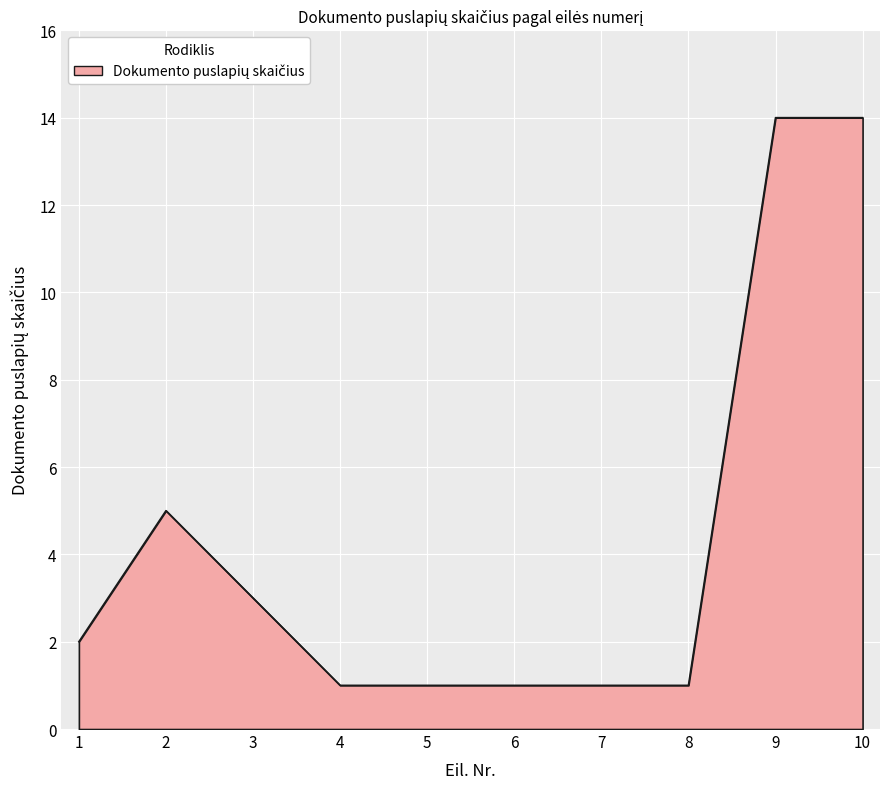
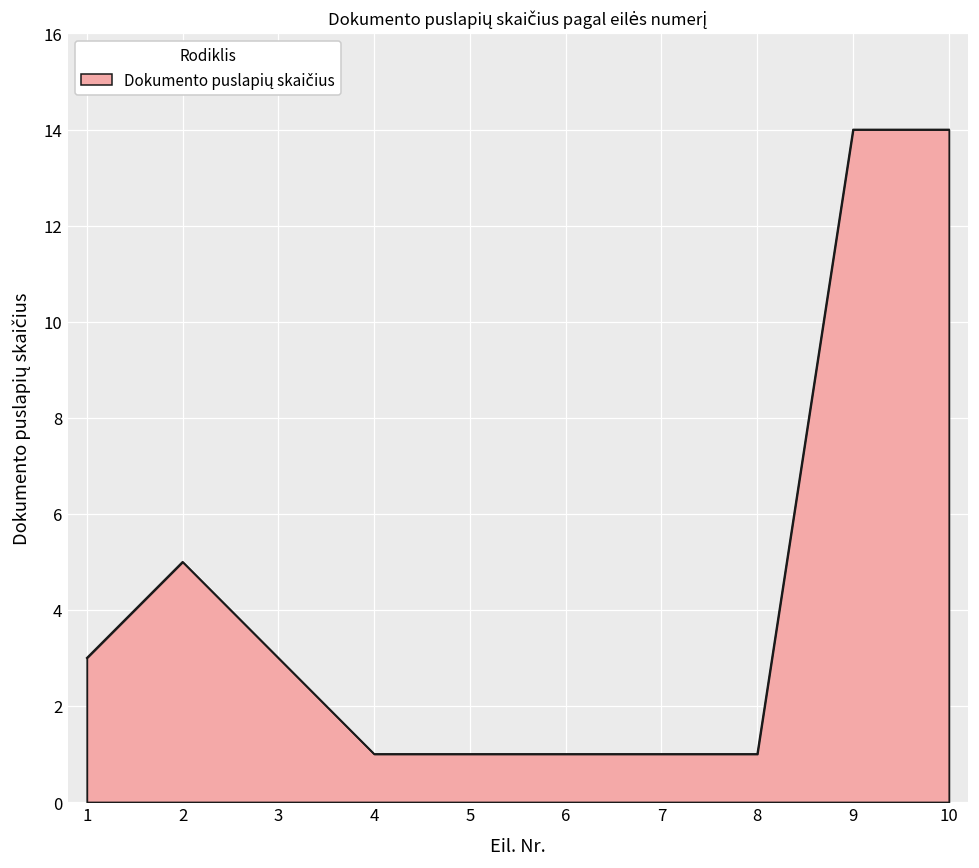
1: 2 -> 3
